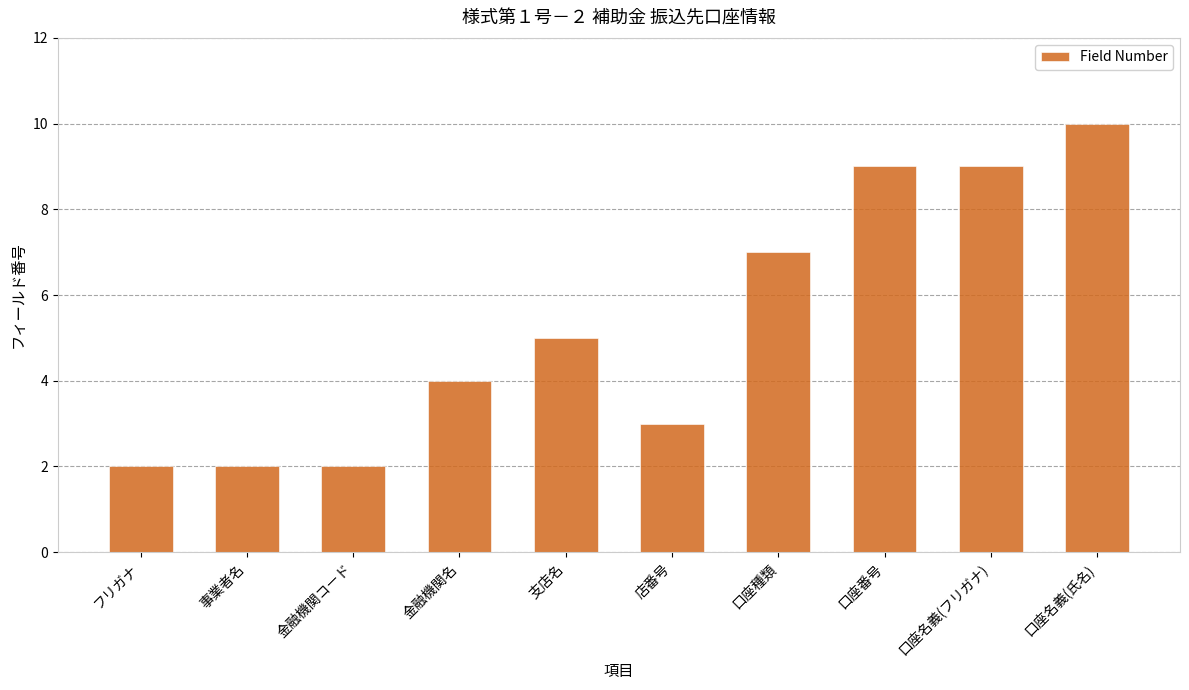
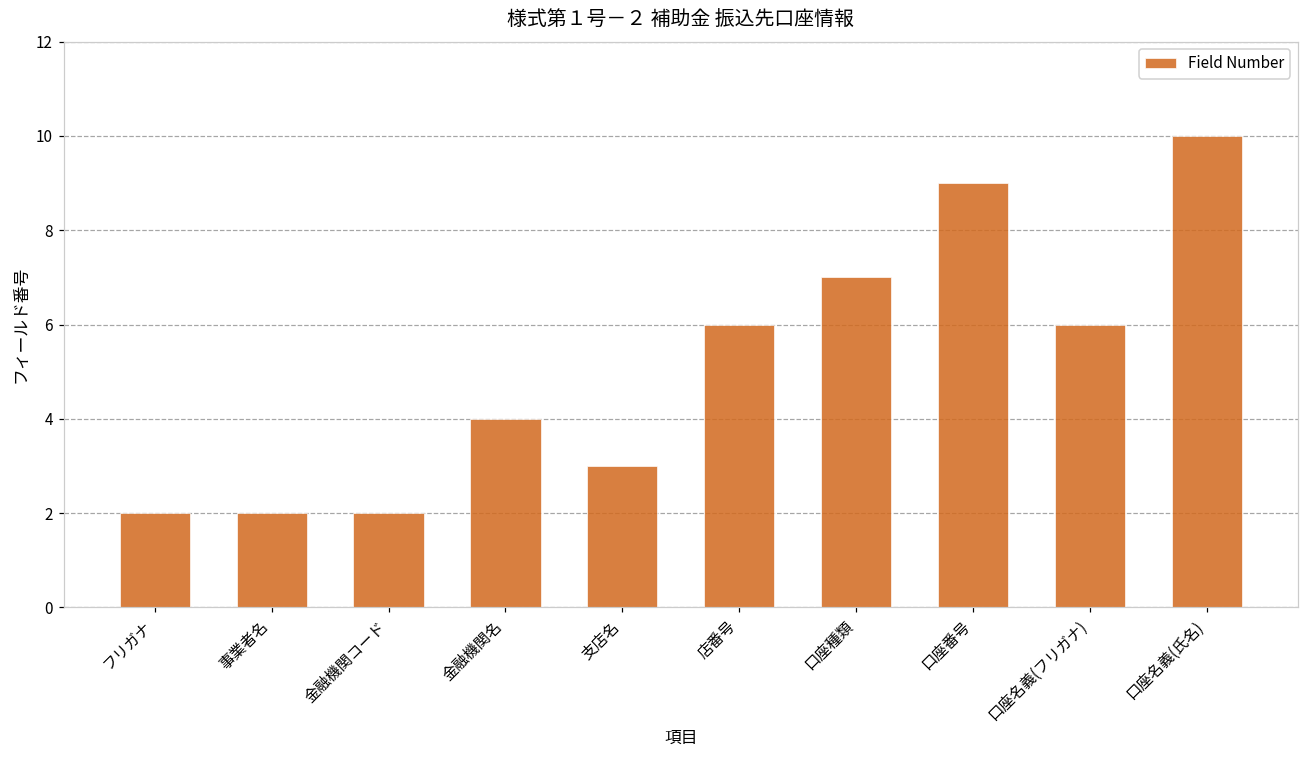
支店名: 5 -> 3
店番号: 3 -> 6
口座名義(フリガナ): 9 -> 6
